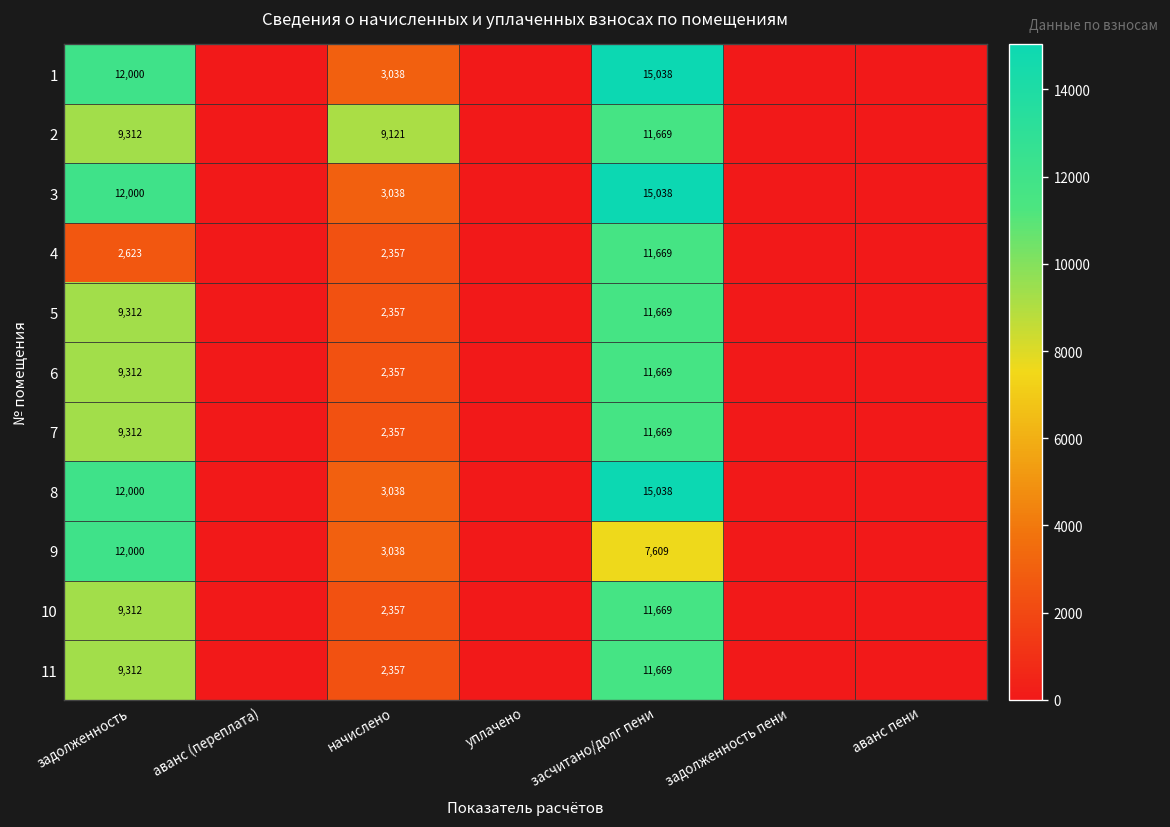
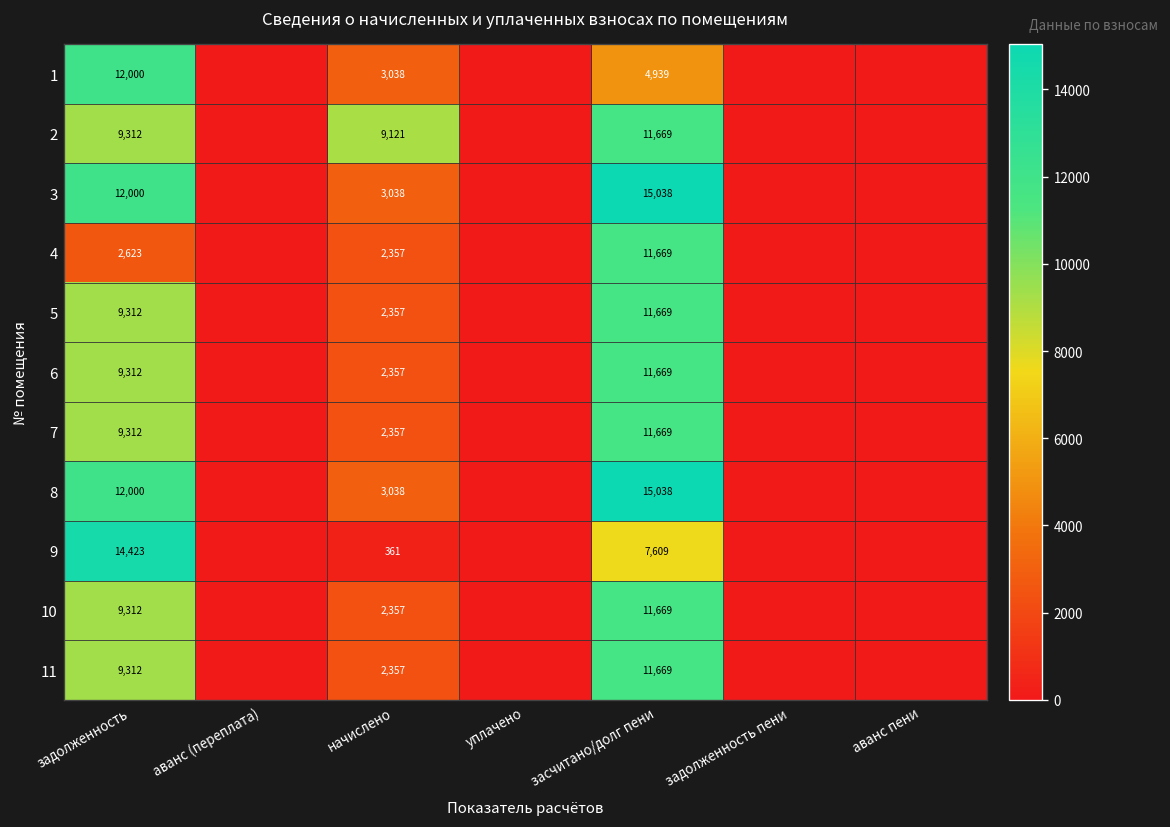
1, засчитано/долг пени: 15,038 -> 4,939
9, задолженность: 12,000 -> 14,423
9, начислено: 3,038 -> 361
